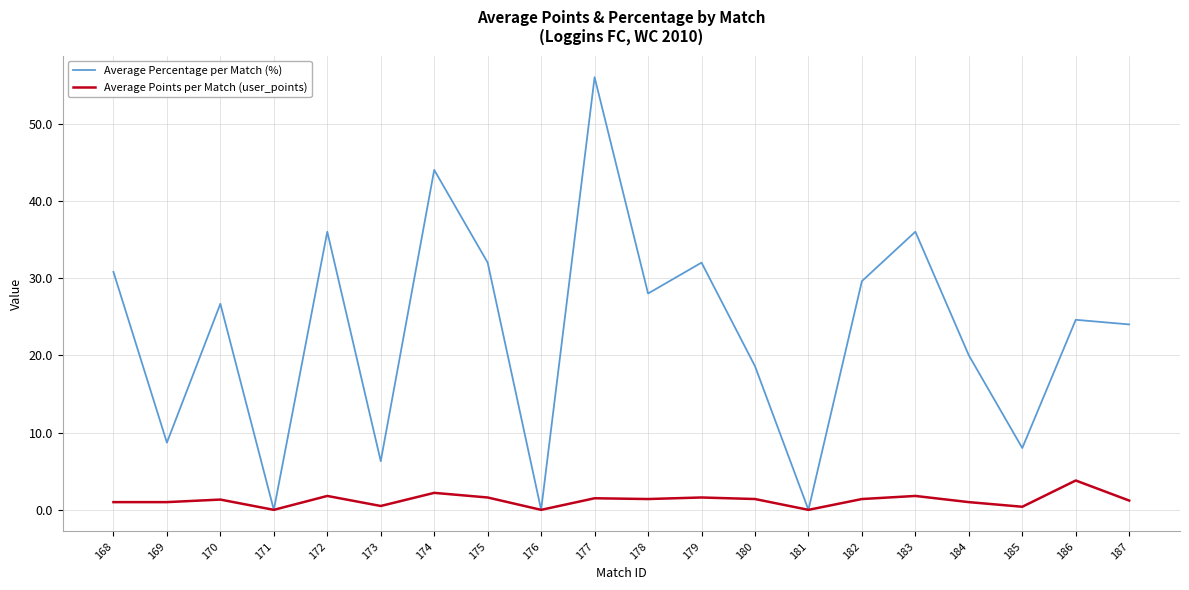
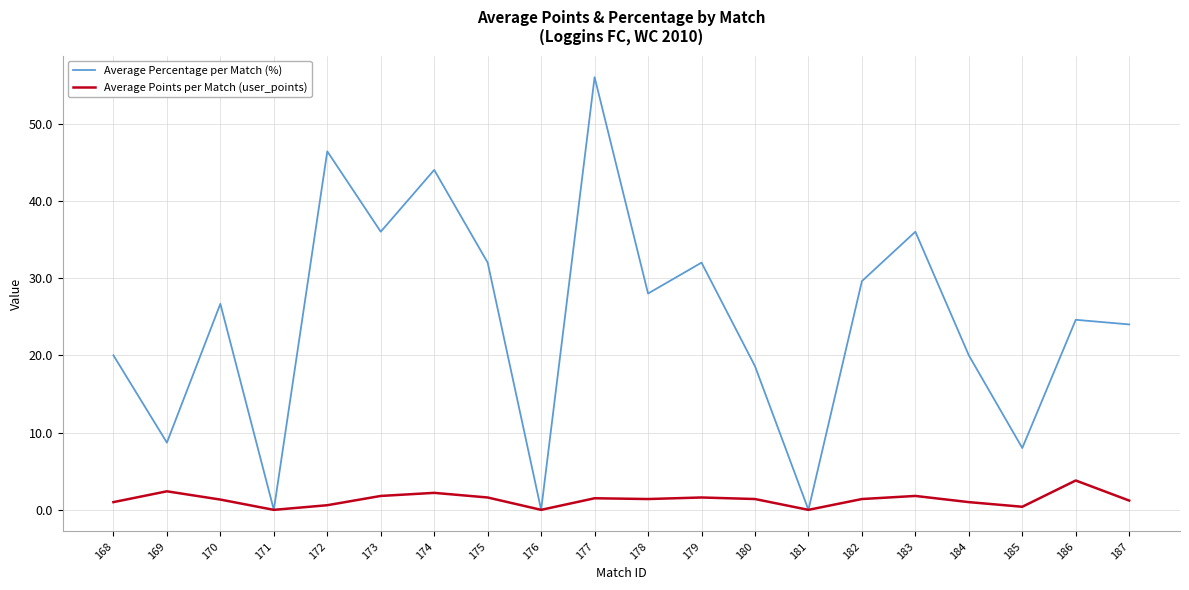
Average Percentage per Match (%), 168: 31 -> 20
Average Points per Match (user_points), 169: 1 -> 2
Average Percentage per Match (%), 172: 36 -> 46
Average Points per Match (user_points), 172: 2 -> 1
Average Percentage per Match (%), 173: 6 -> 36
Average Points per Match (user_points), 173: 1 -> 2
